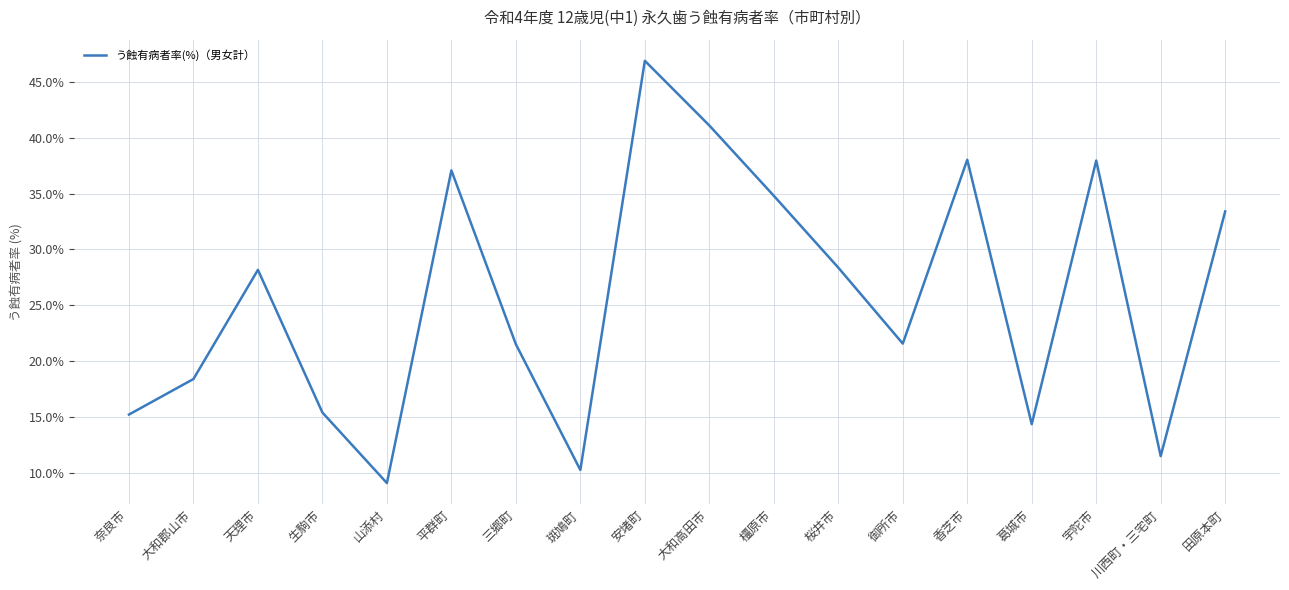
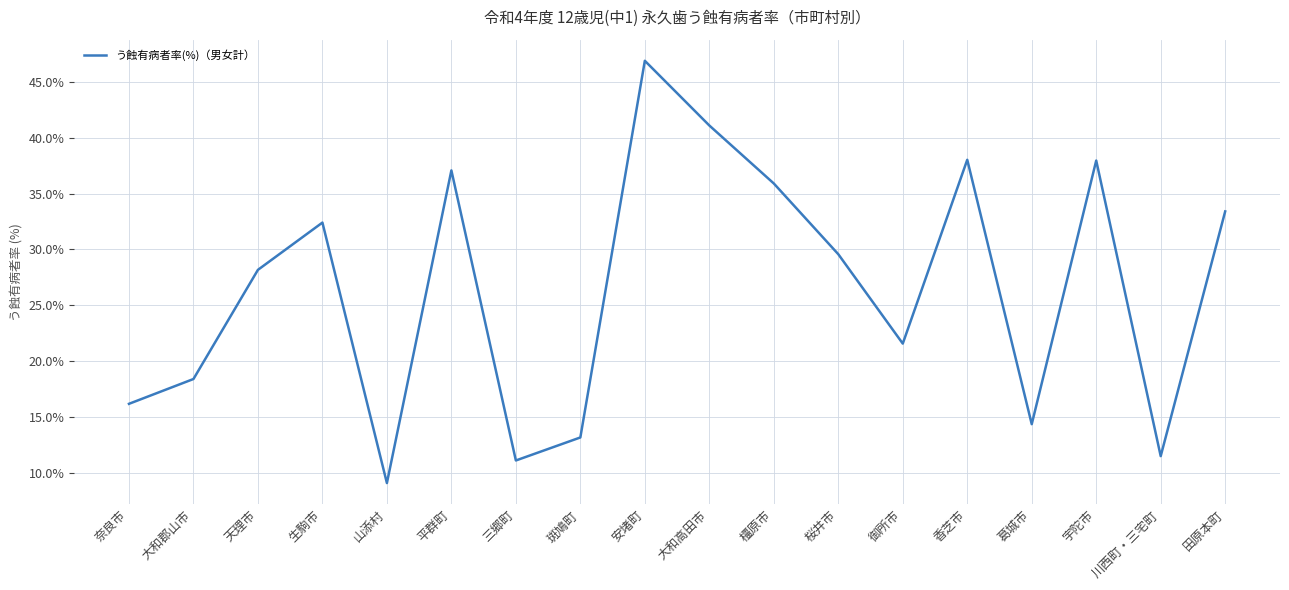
奈良市: 15.2% -> 16.2%
生駒市: 15.4% -> 32.4%
三郷町: 21.5% -> 11.1%
斑鳩町: 10.3% -> 13.2%
橿原市: 34.8% -> 35.9%
桜井市: 28.4% -> 29.6%
